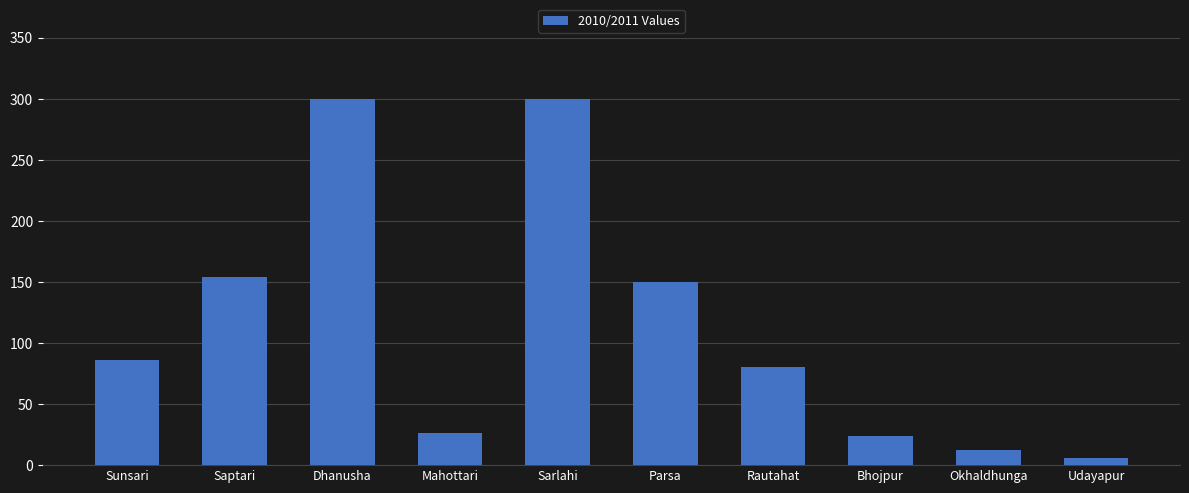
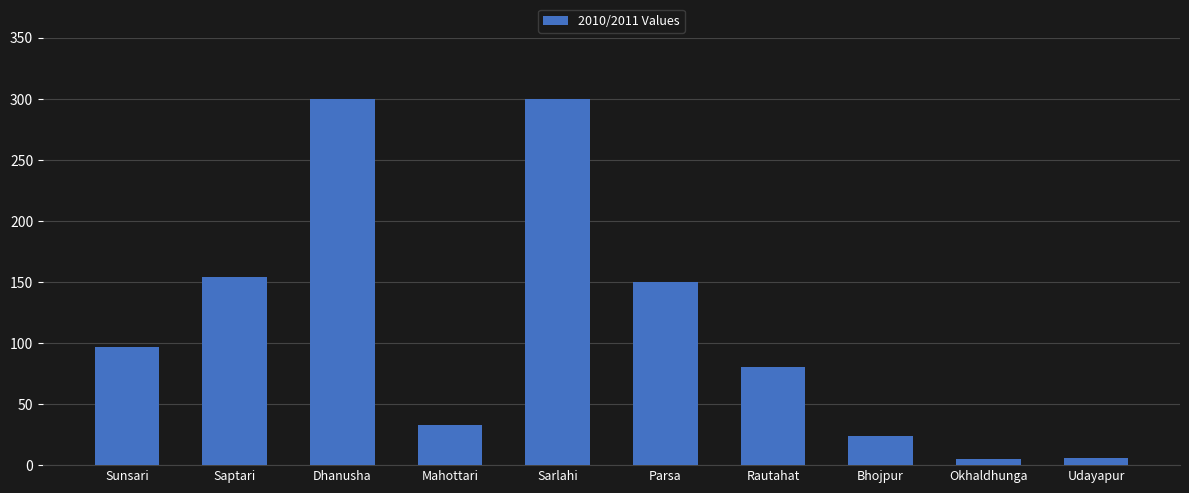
Sunsari: 86 -> 97
Mahottari: 26 -> 33
Okhaldhunga: 12 -> 5
